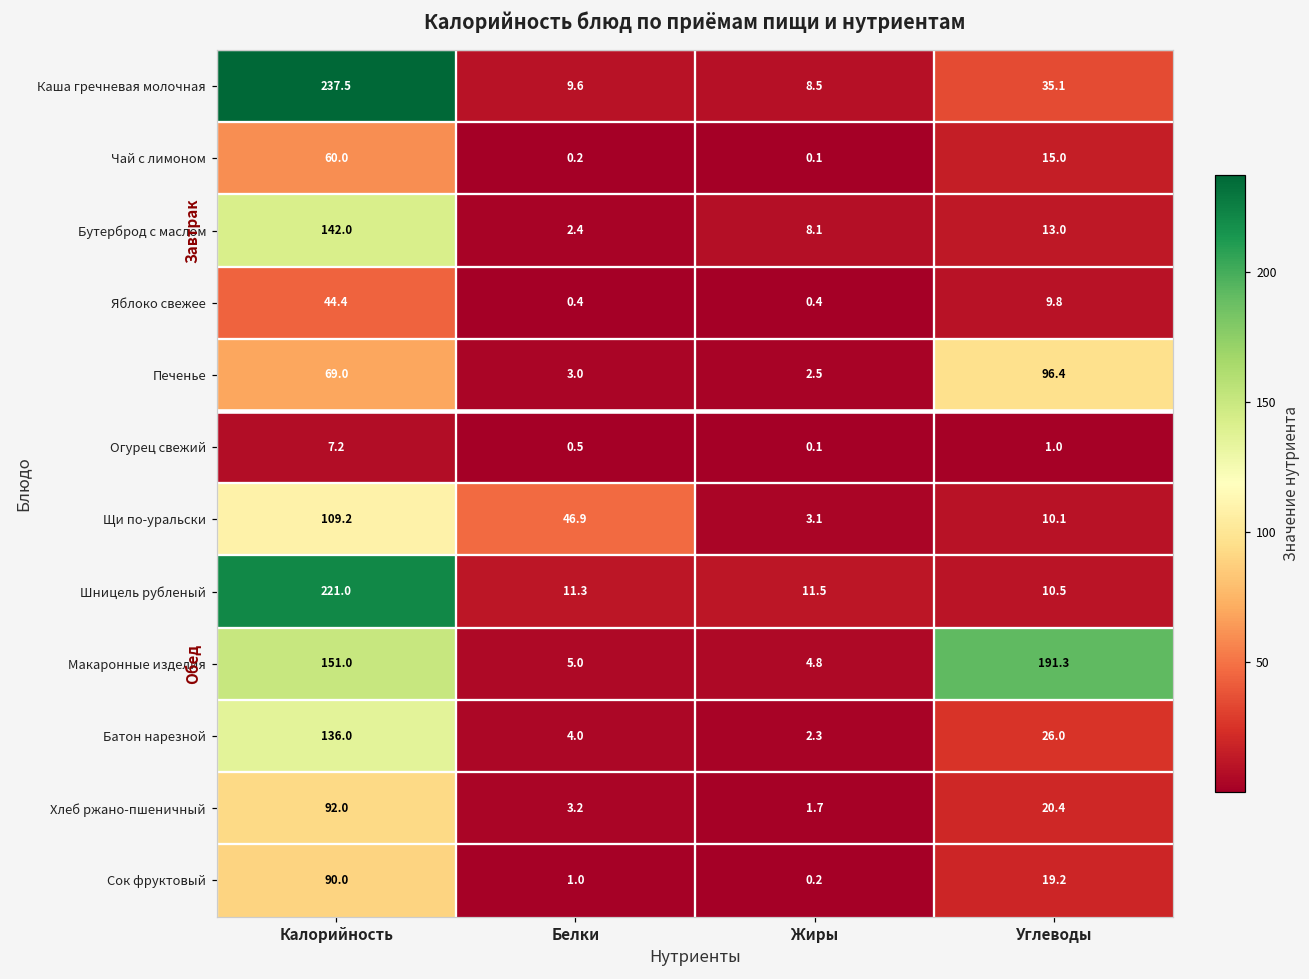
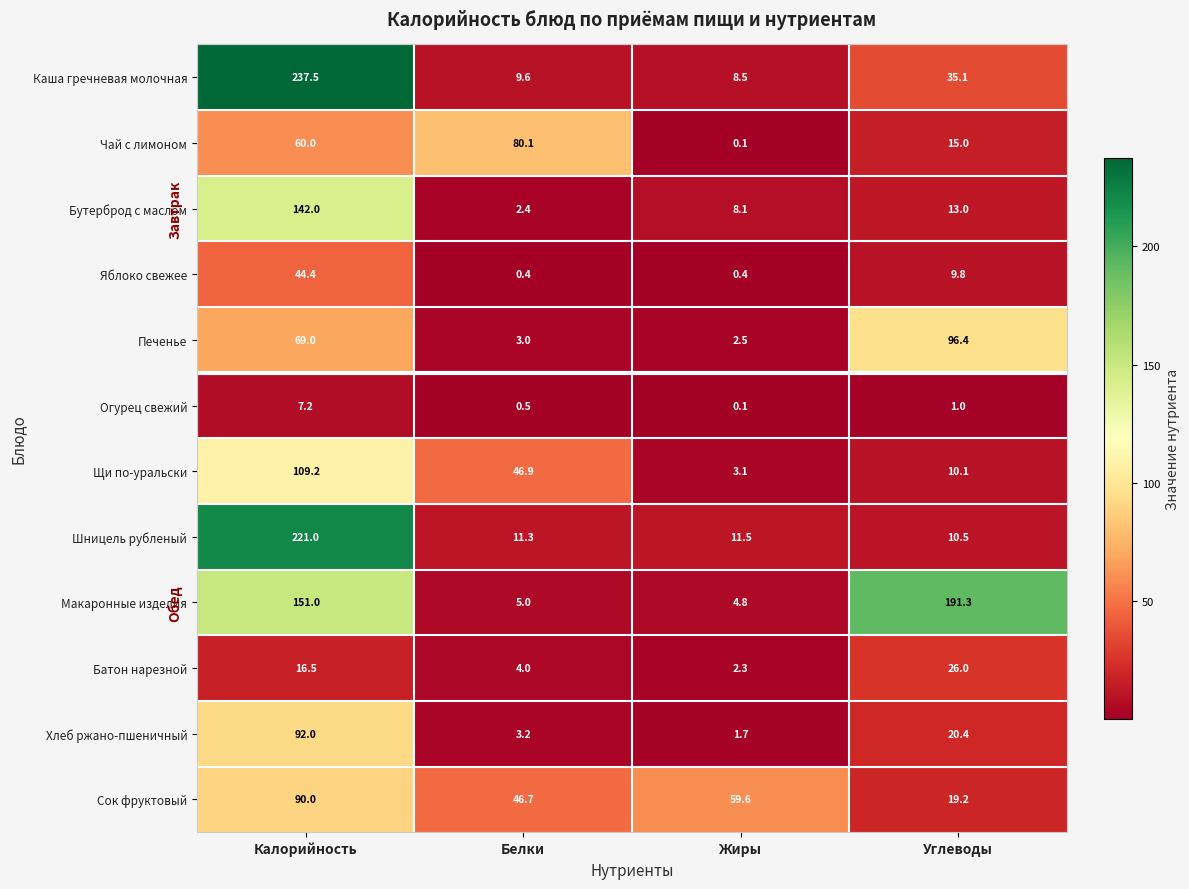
Чай с лимоном, Белки: 0.2 -> 80.1
Батон нарезной, Калорийность: 136.0 -> 16.5
Сок фруктовый, Белки: 1.0 -> 46.7
Сок фруктовый, Жиры: 0.2 -> 59.6
